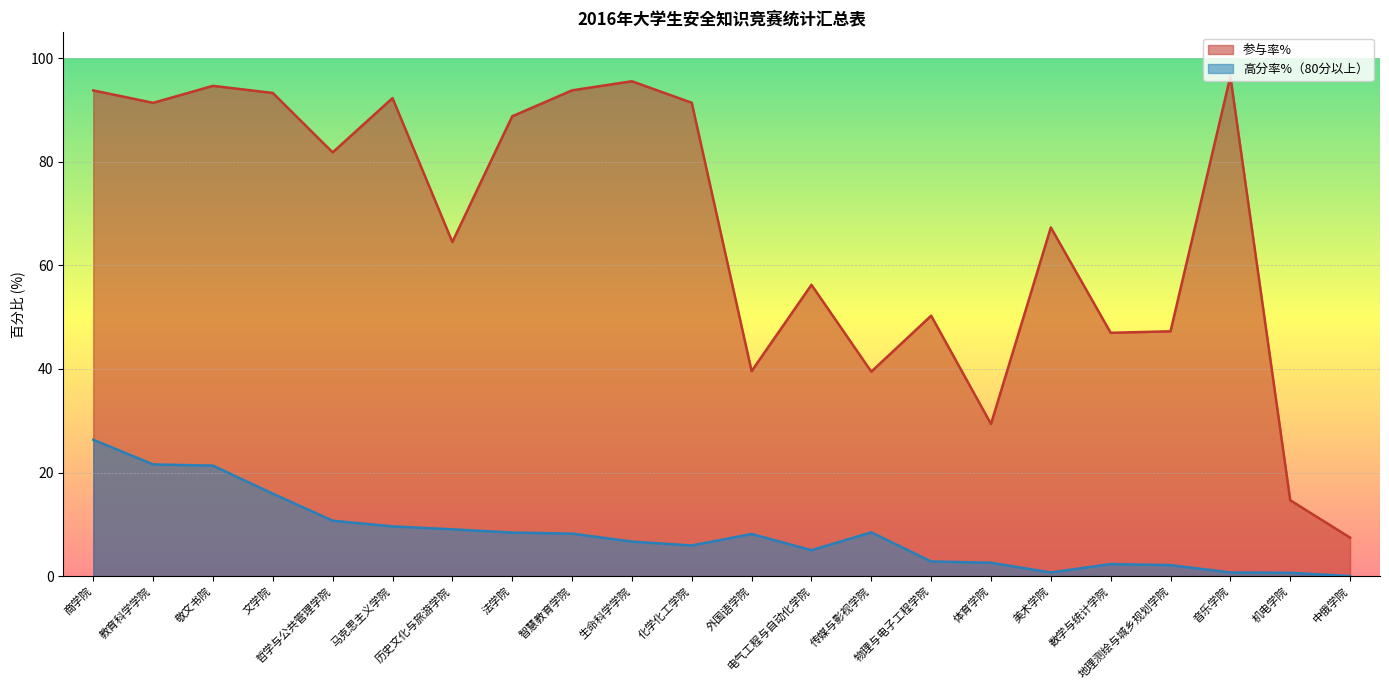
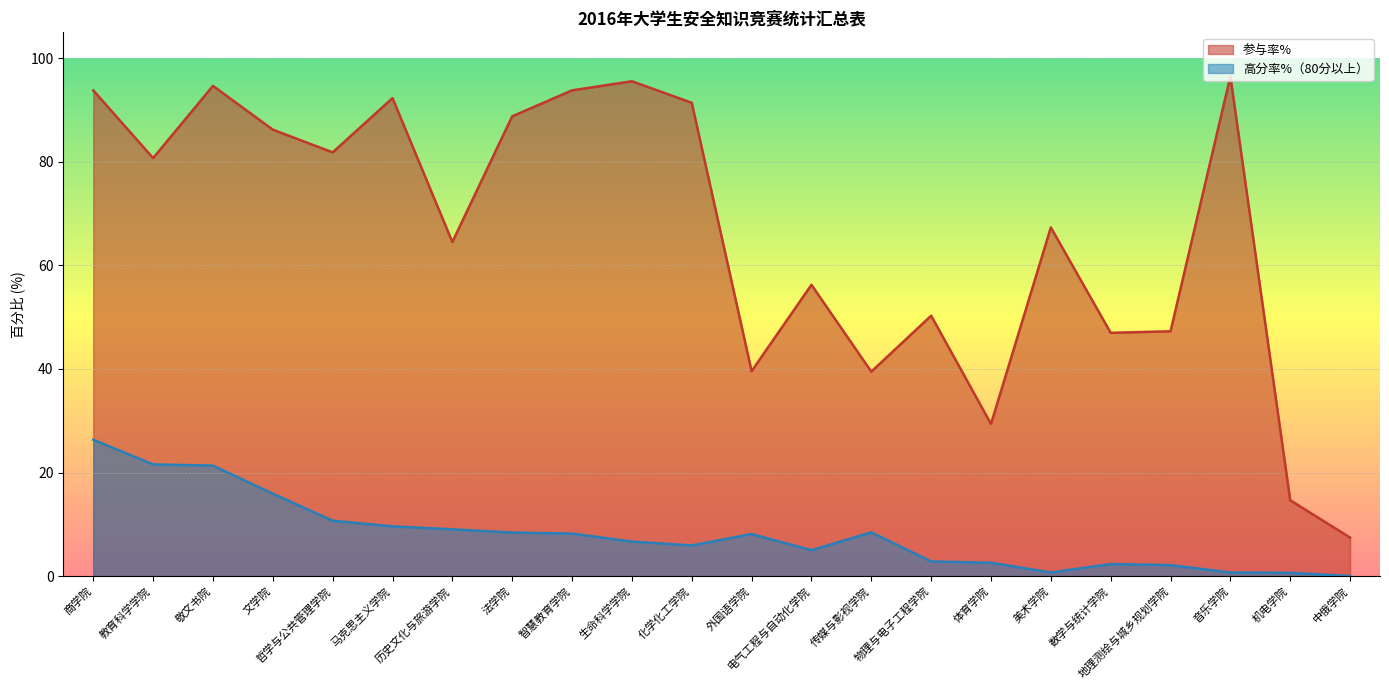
参与率%, 教育科学学院: 91 -> 81
参与率%, 文学院: 93 -> 86
